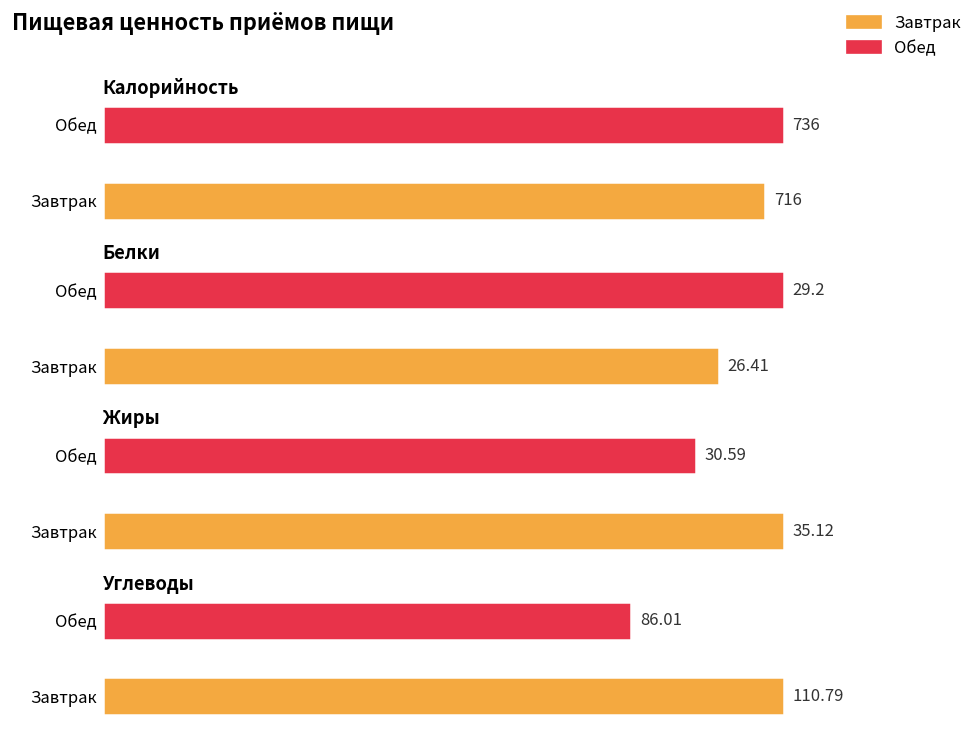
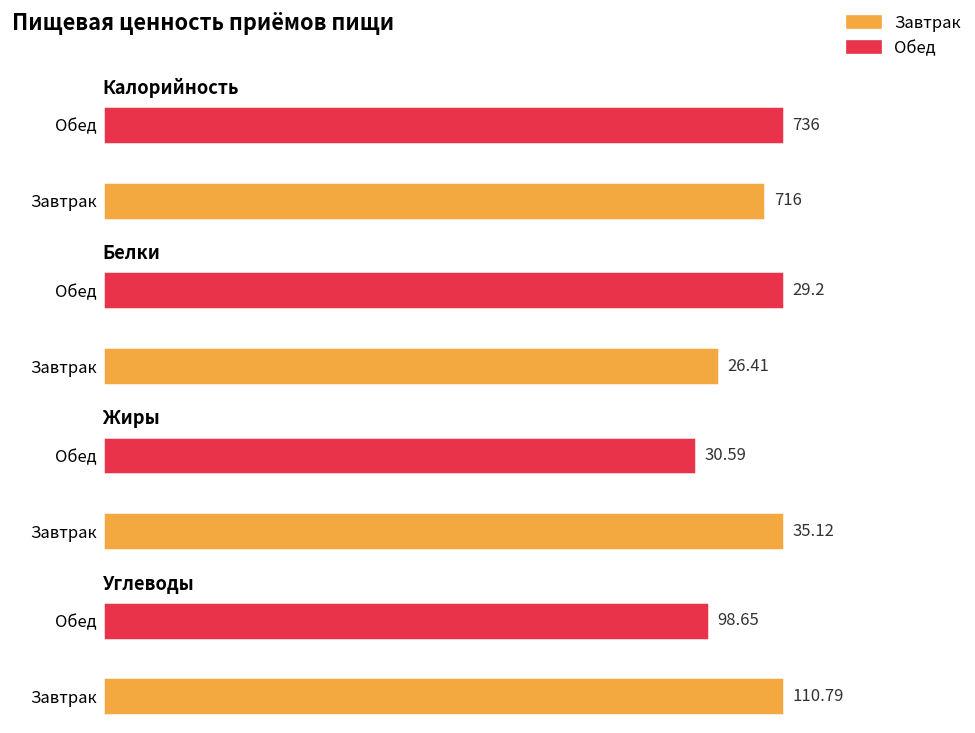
Углеводы, Обед: 86.01 -> 98.65
